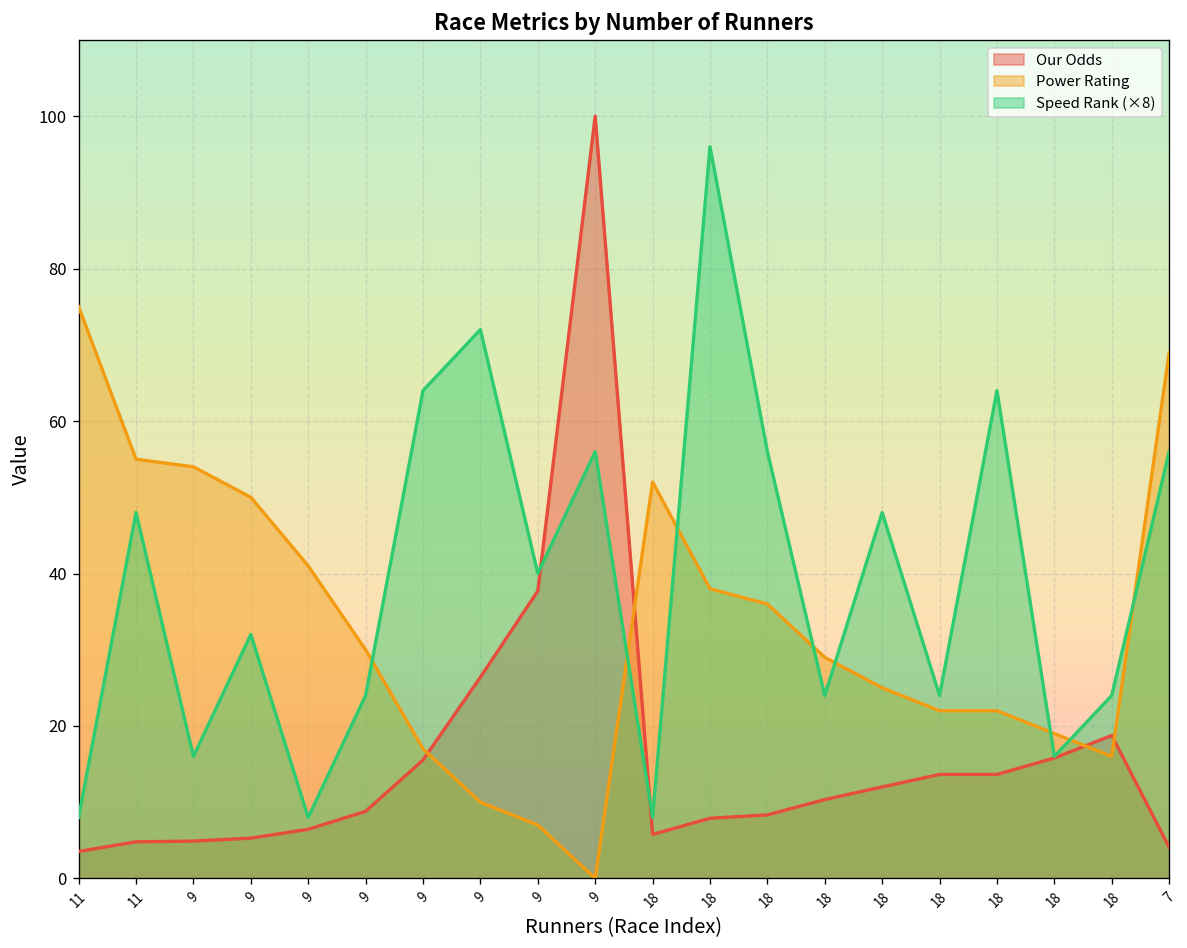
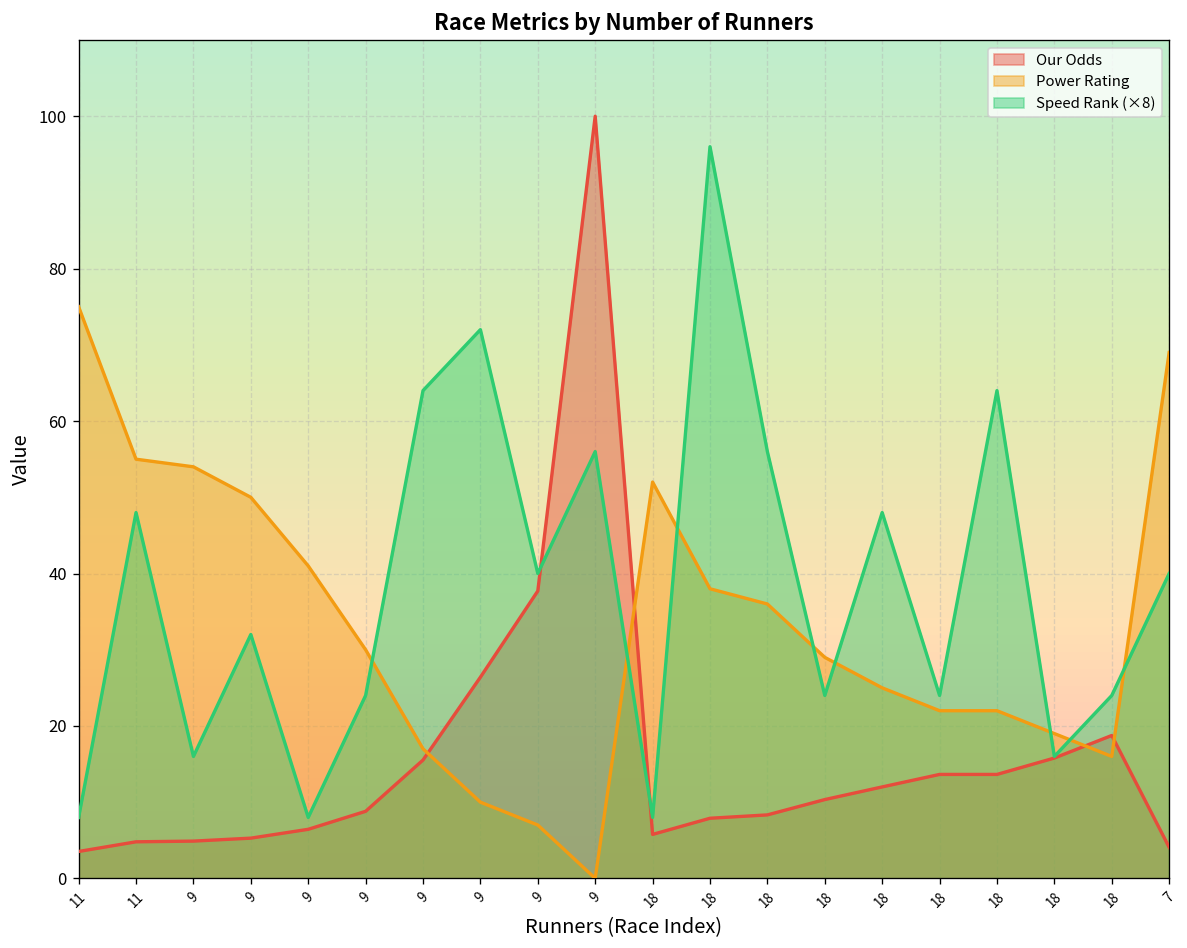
Speed Rank (×8), 7: 56 -> 40
